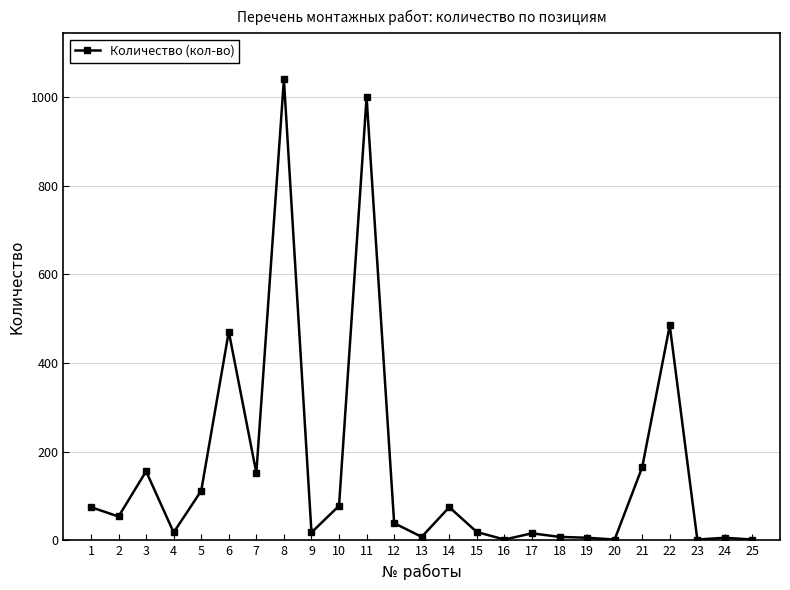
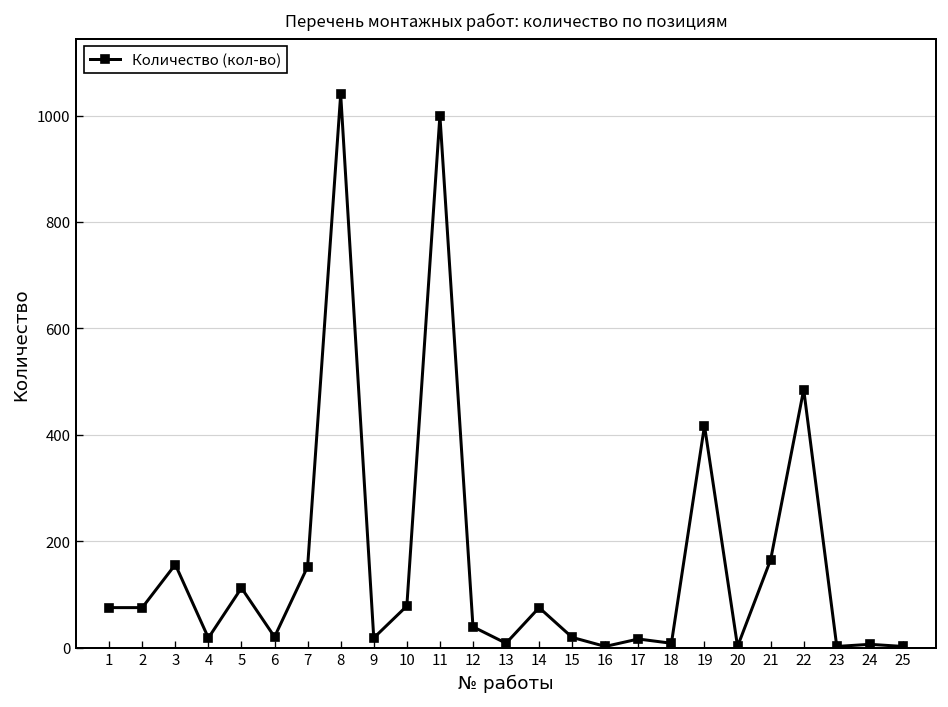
2: 50 -> 80
6: 470 -> 20
19: 10 -> 420
